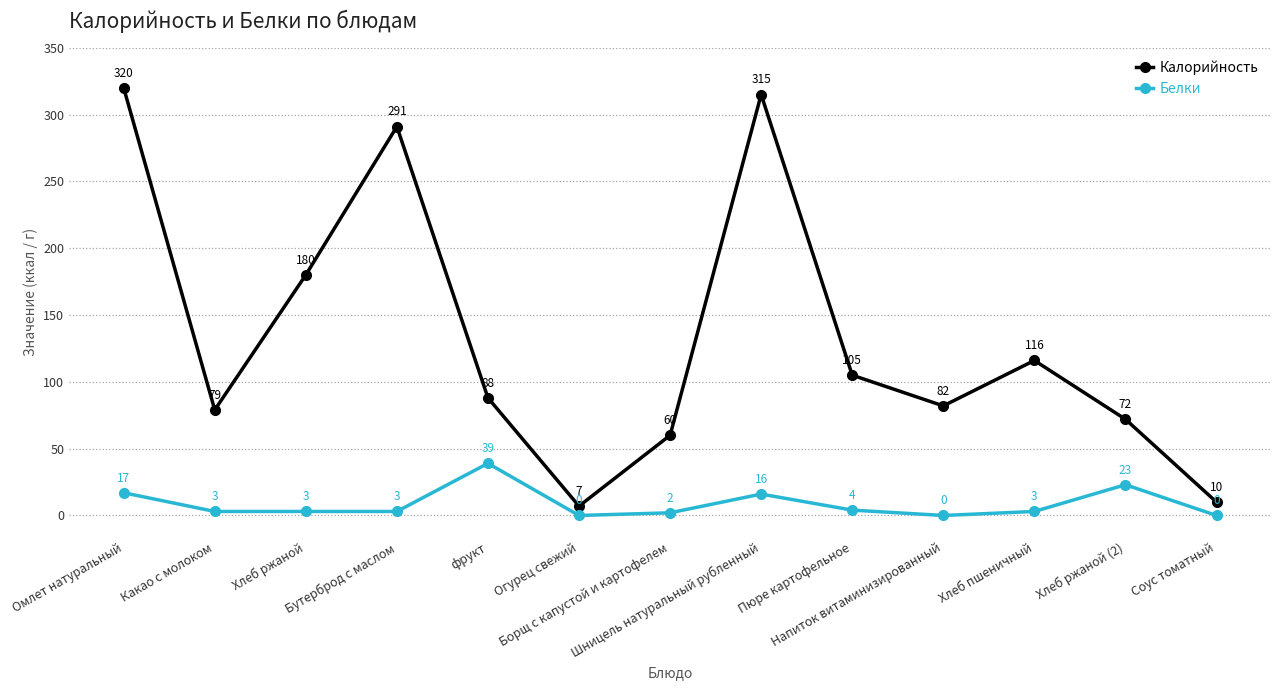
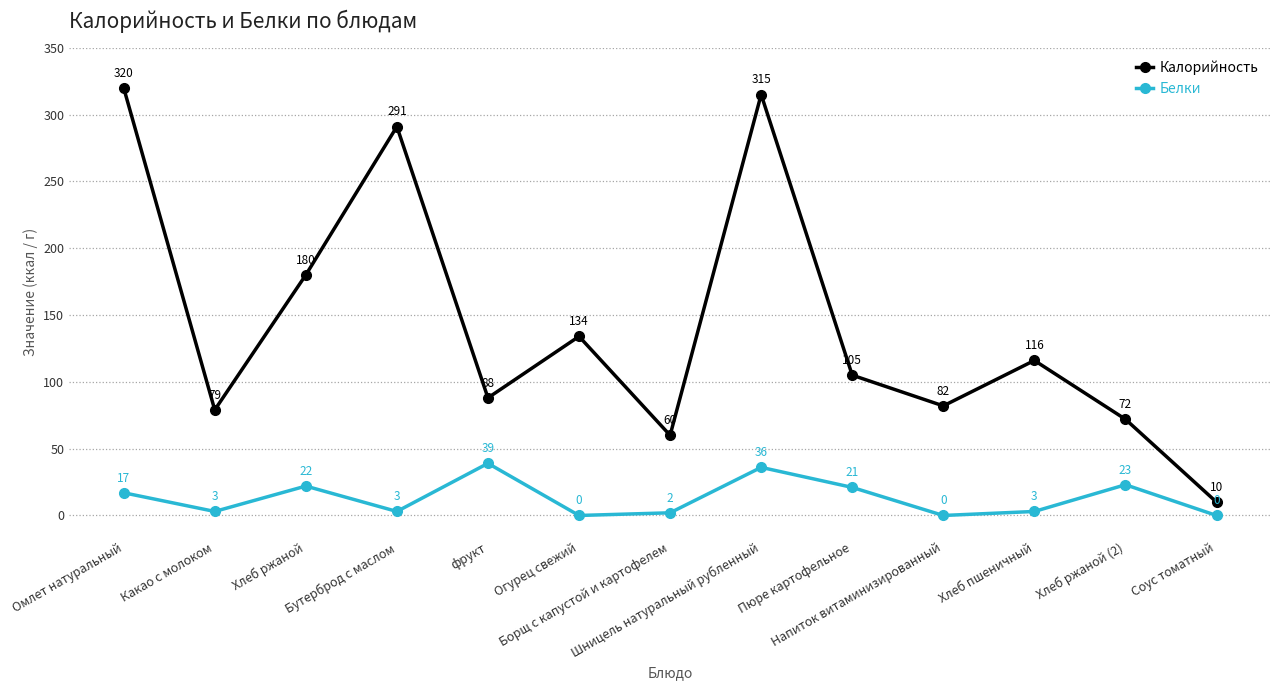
Белки, Хлеб ржаной: 3 -> 22
Калорийность, Огурец свежий: 7 -> 134
Белки, Шницель натуральный рубленный: 16 -> 36
Белки, Пюре картофельное: 4 -> 21
